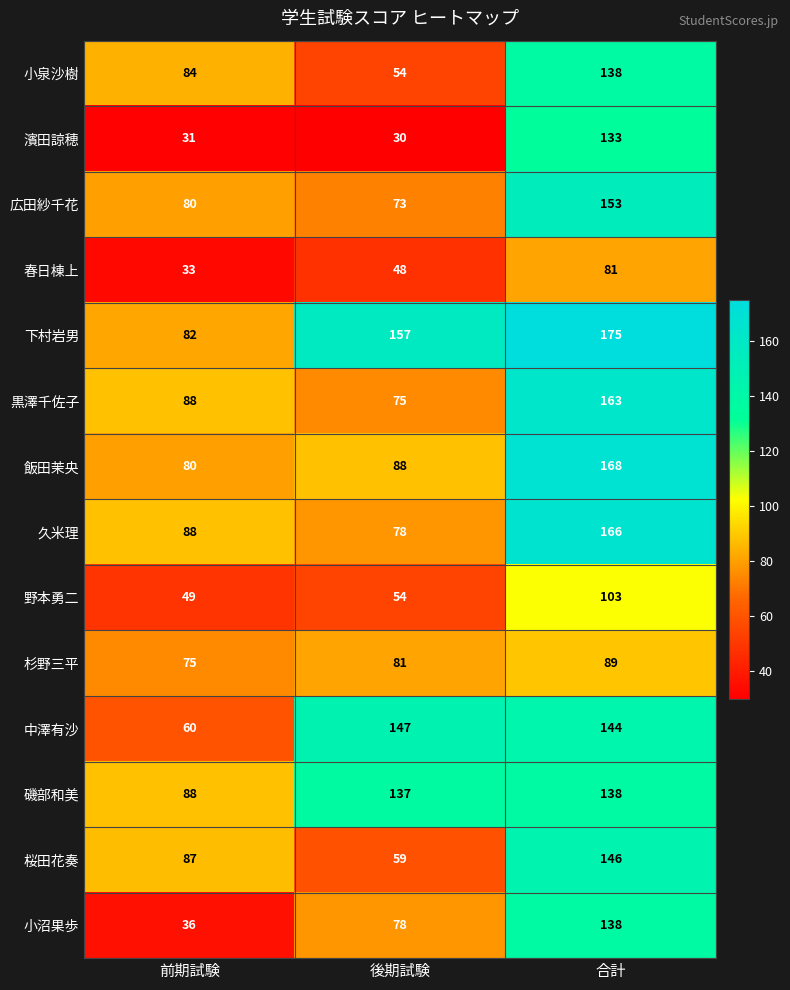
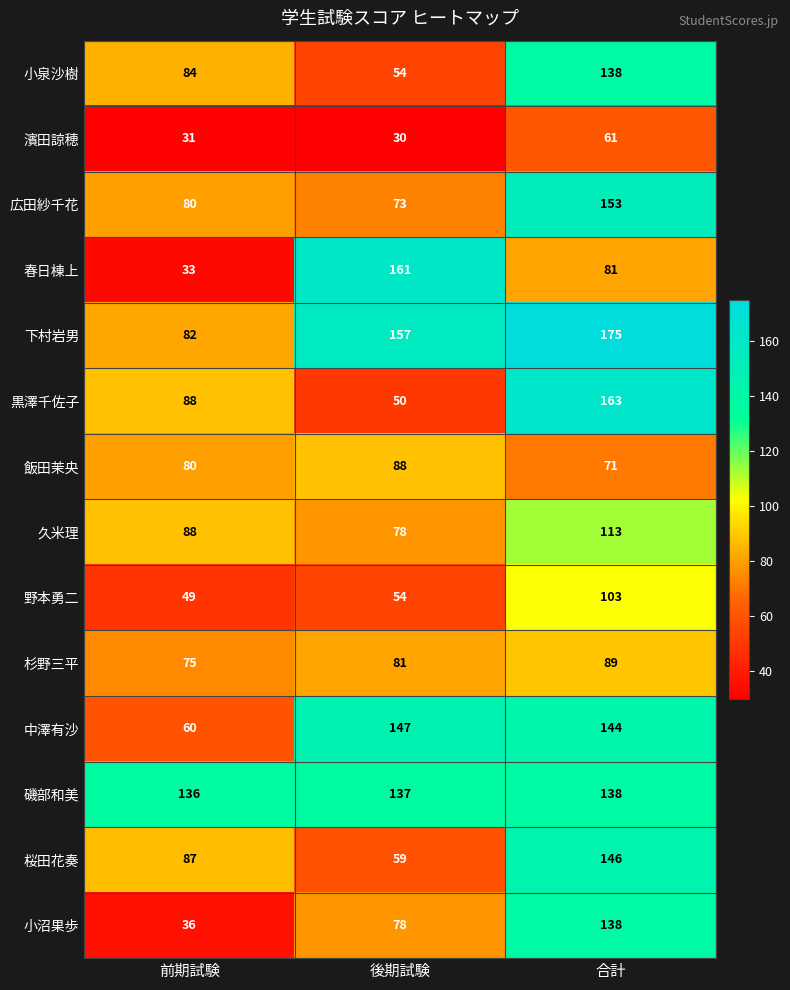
濱田諒穂, 合計: 133 -> 61
春日棟上, 後期試験: 48 -> 161
黒澤千佐子, 後期試験: 75 -> 50
飯田茉央, 合計: 168 -> 71
久米理, 合計: 166 -> 113
磯部和美, 前期試験: 88 -> 136
